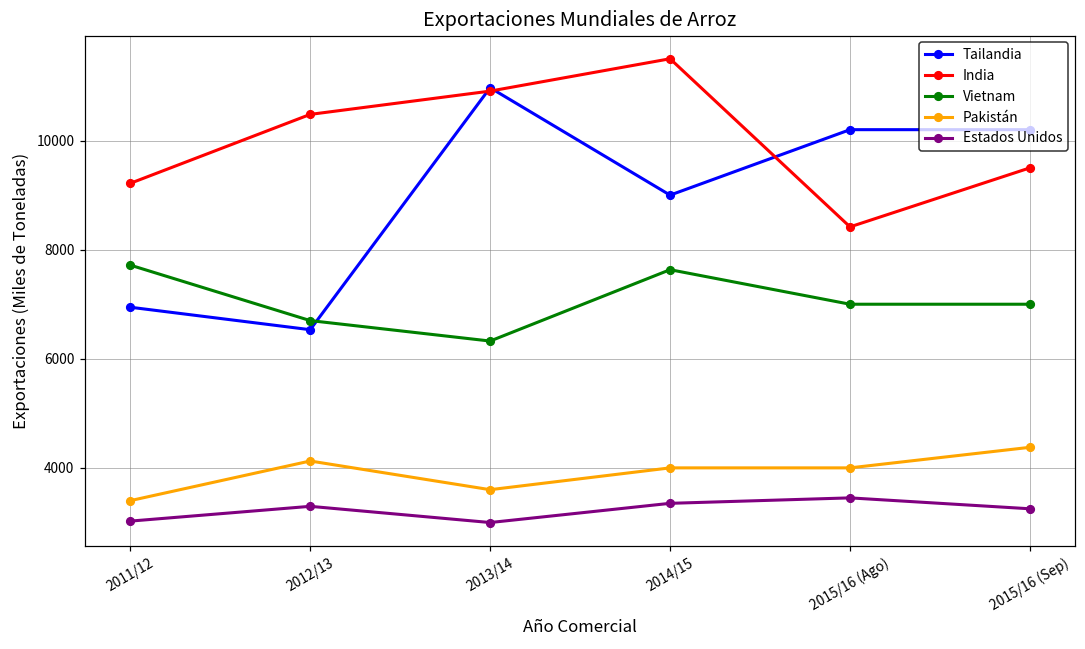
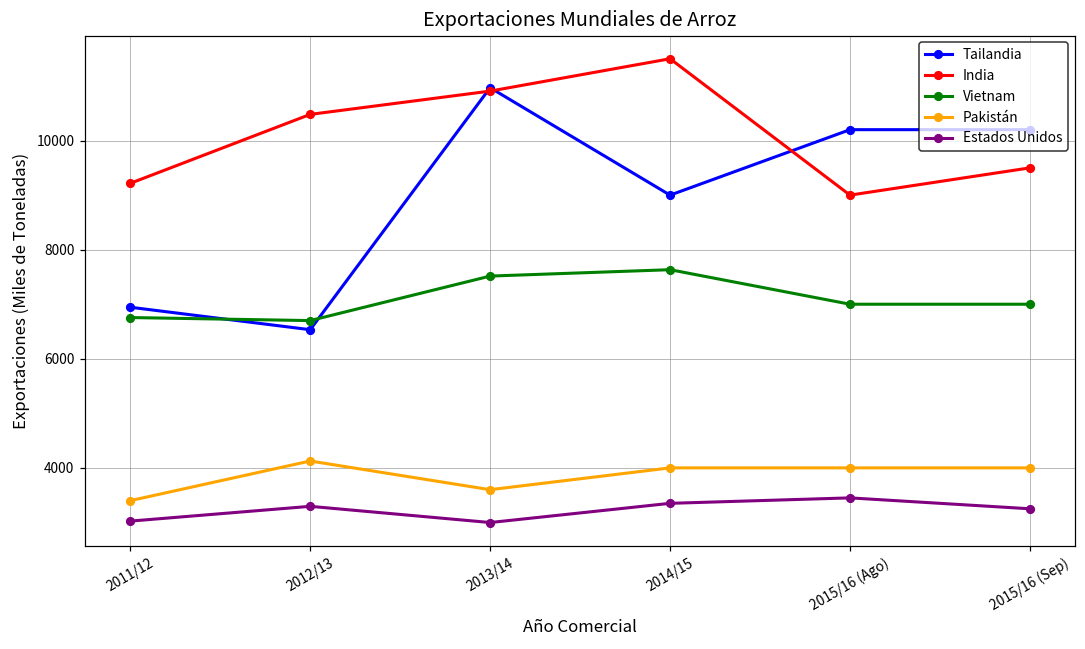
Vietnam, 2011/12: 7700 -> 6800
Vietnam, 2013/14: 6300 -> 7500
India, 2015/16 (Ago): 8400 -> 9000
Pakistán, 2015/16 (Sep): 4400 -> 4000
